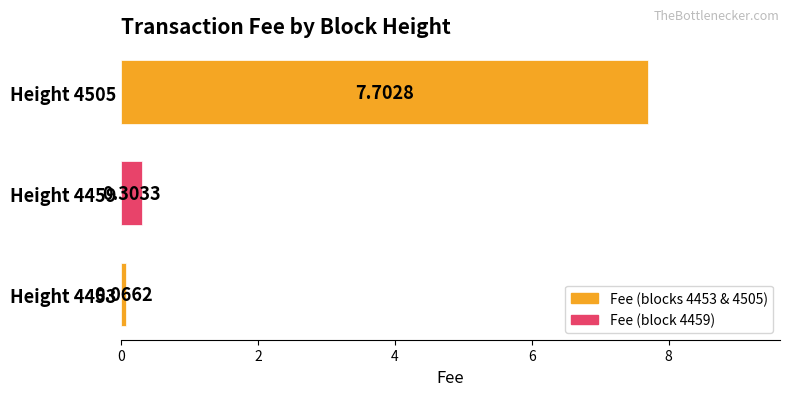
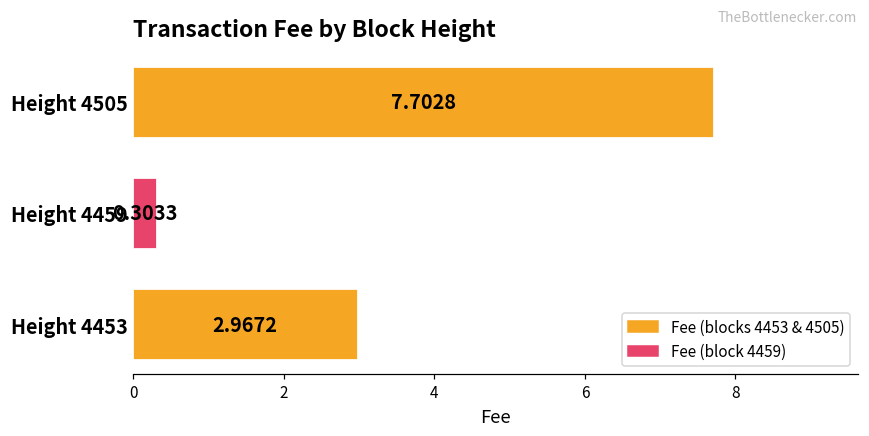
Height 4453: 0.0662 -> 2.9672
